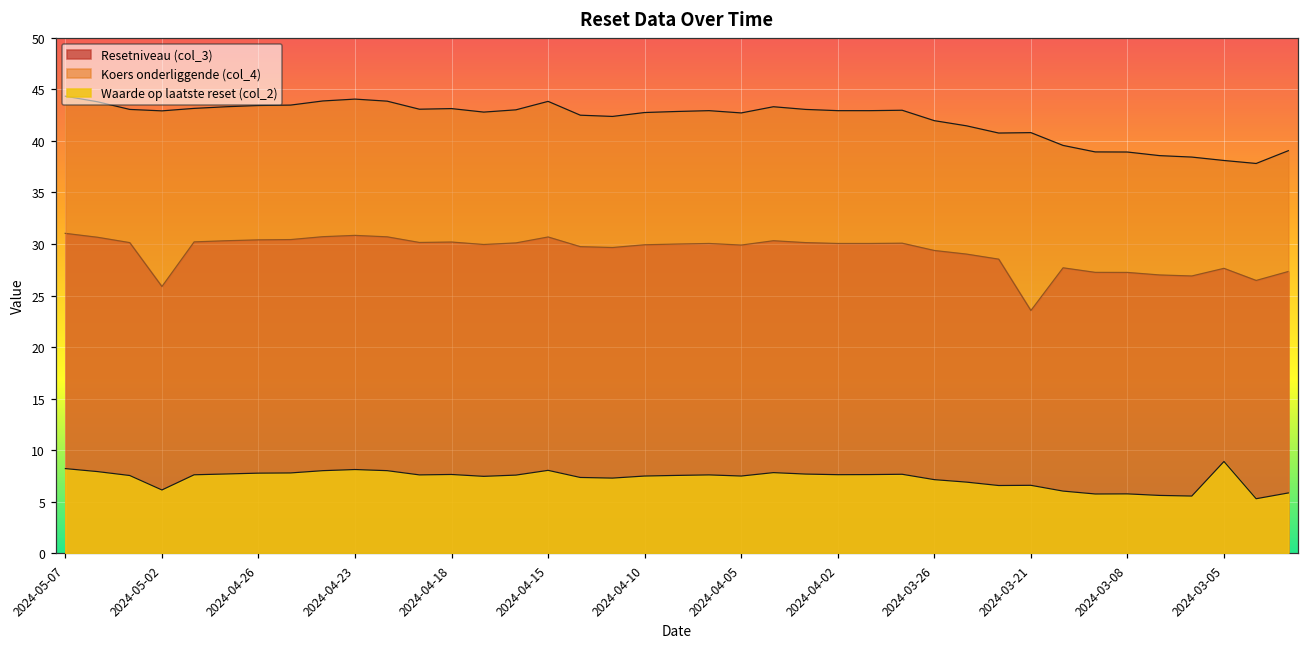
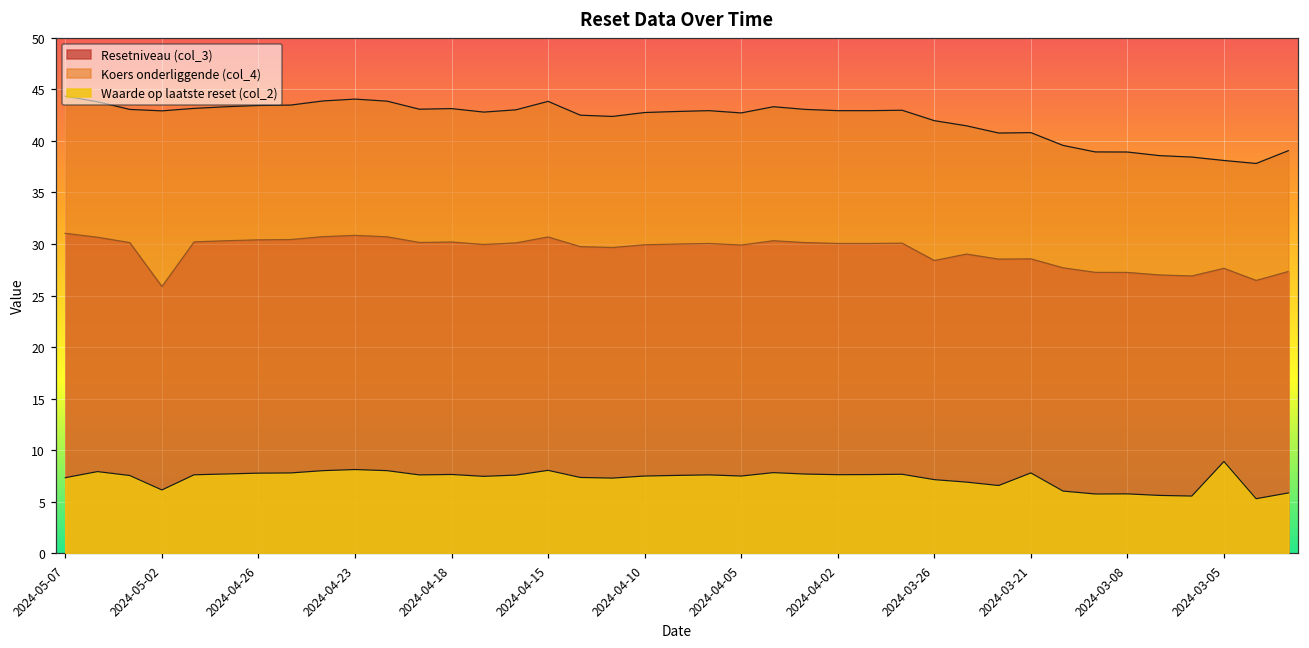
Waarde op laatste reset (col_2), 2024-05-07: 8 -> 7
Resetniveau (col_3), 2024-03-26: 29 -> 28
Resetniveau (col_3), 2024-03-21: 24 -> 29
Waarde op laatste reset (col_2), 2024-03-21: 7 -> 8
